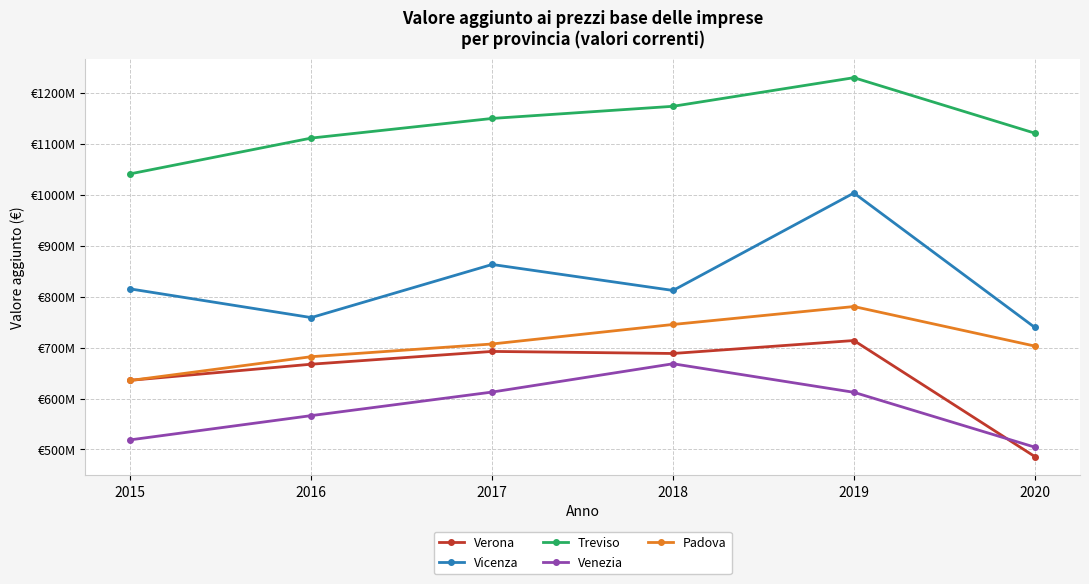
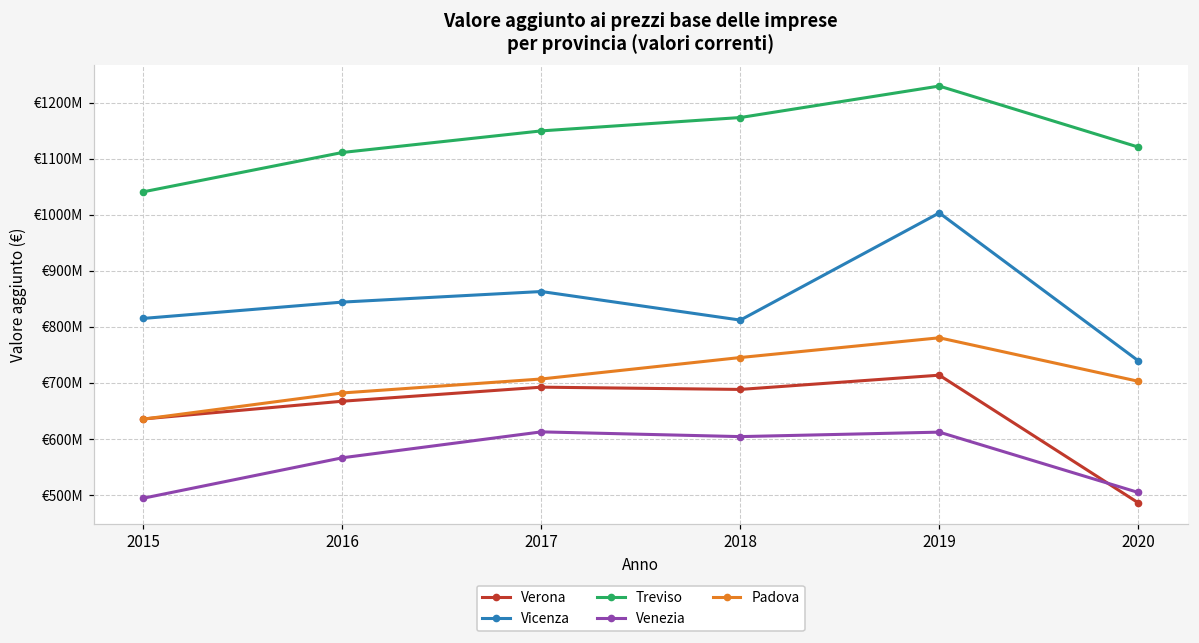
Venezia, 2015: €520000000 -> €490000000
Vicenza, 2016: €760000000 -> €840000000
Venezia, 2018: €670000000 -> €600000000
